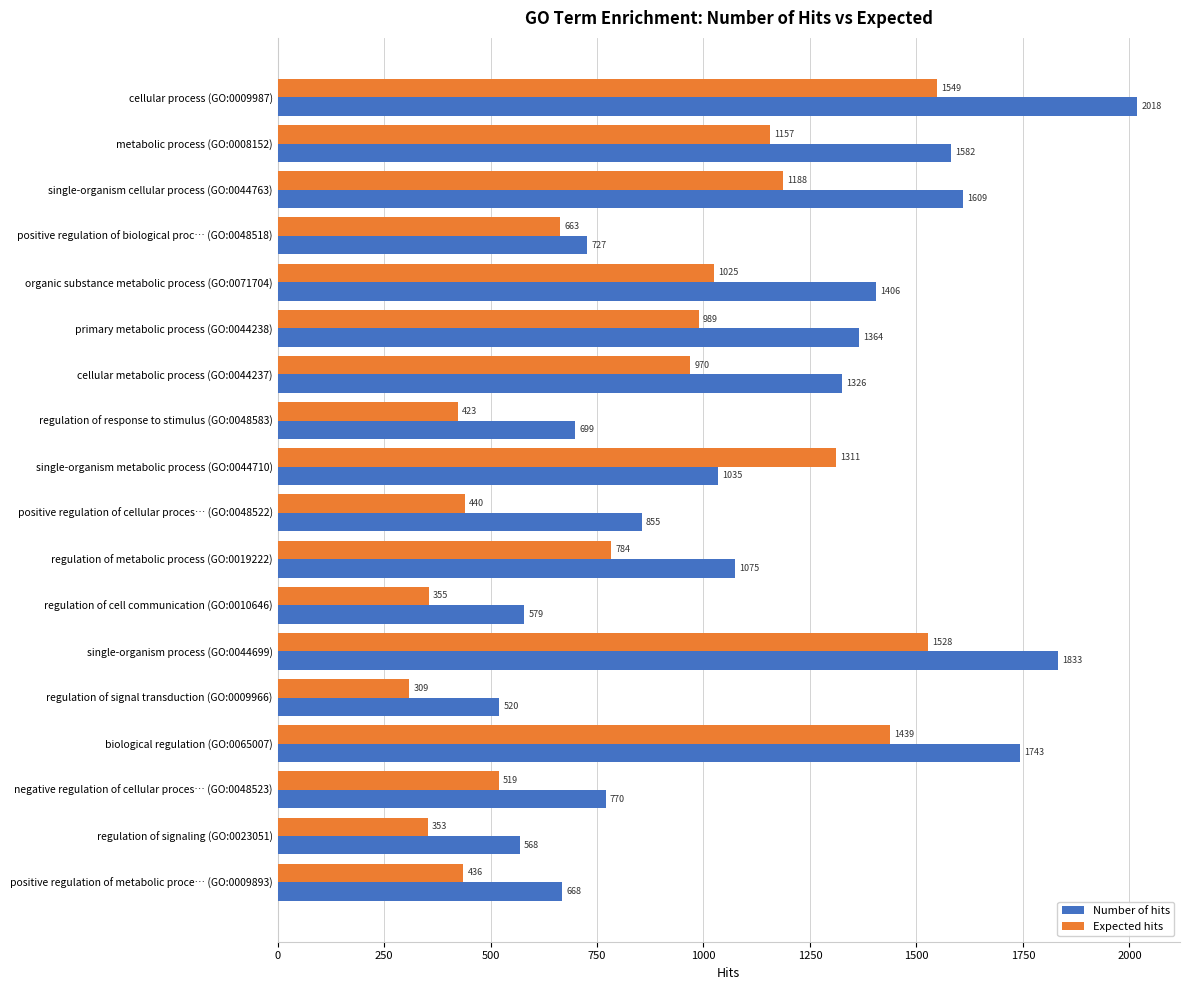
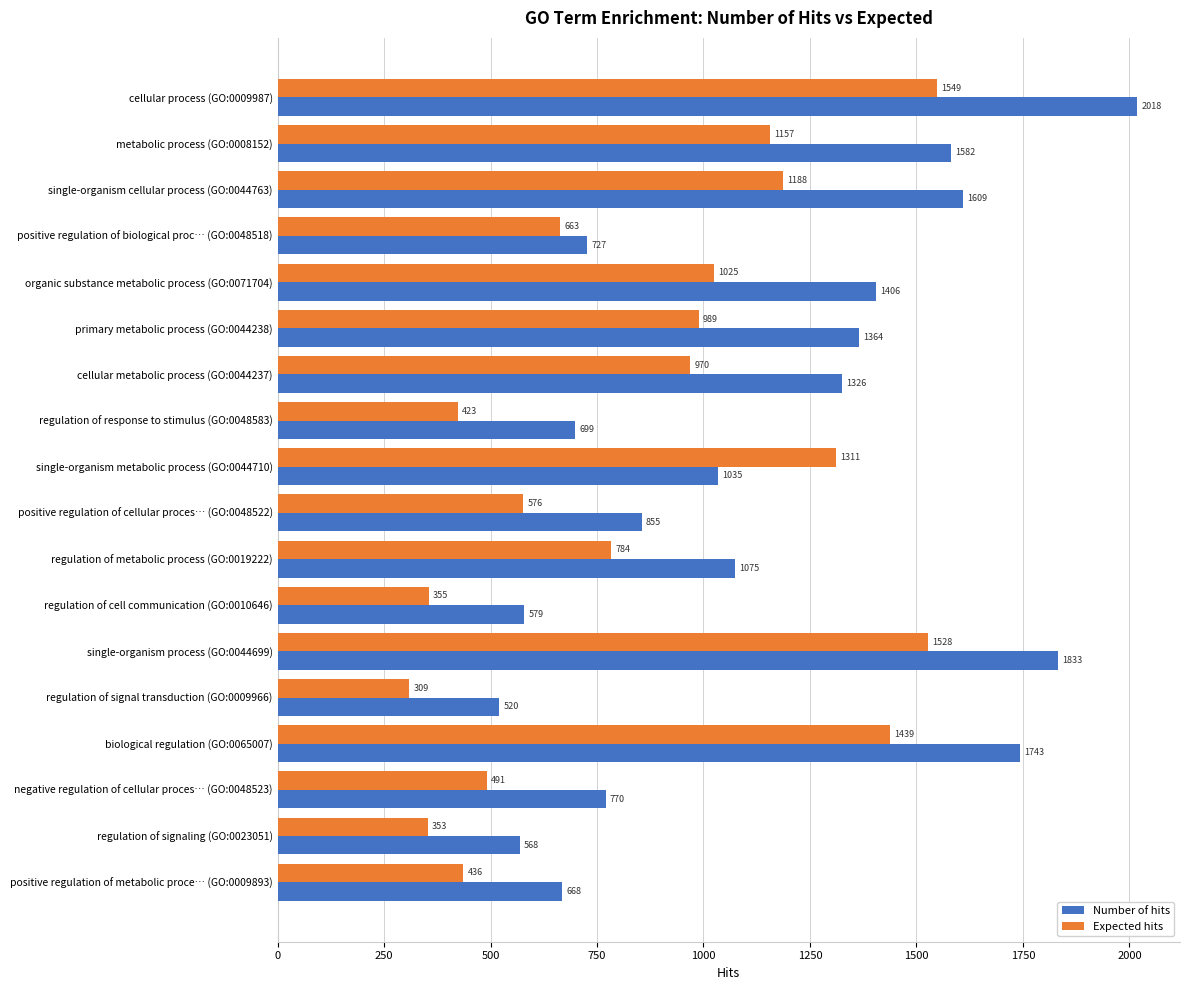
Expected hits, positive regulation of cellular proces… (GO:0048522): 440 -> 576
Expected hits, negative regulation of cellular proces… (GO:0048523): 519 -> 491
